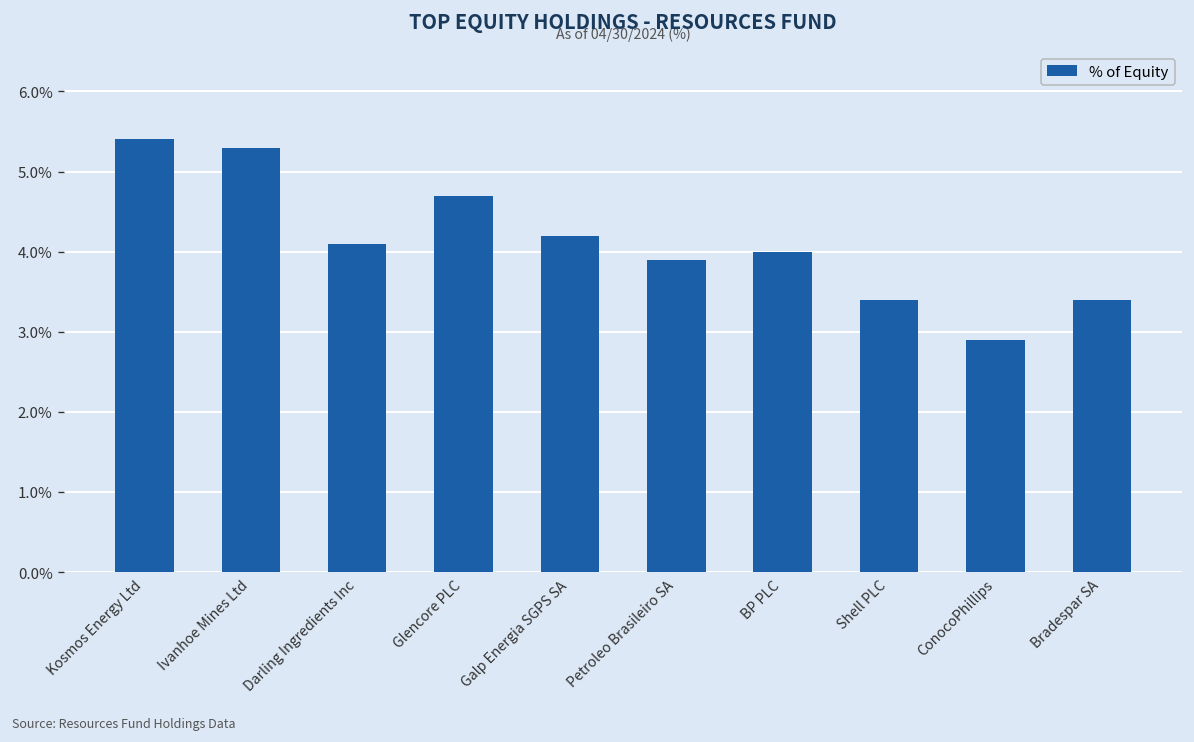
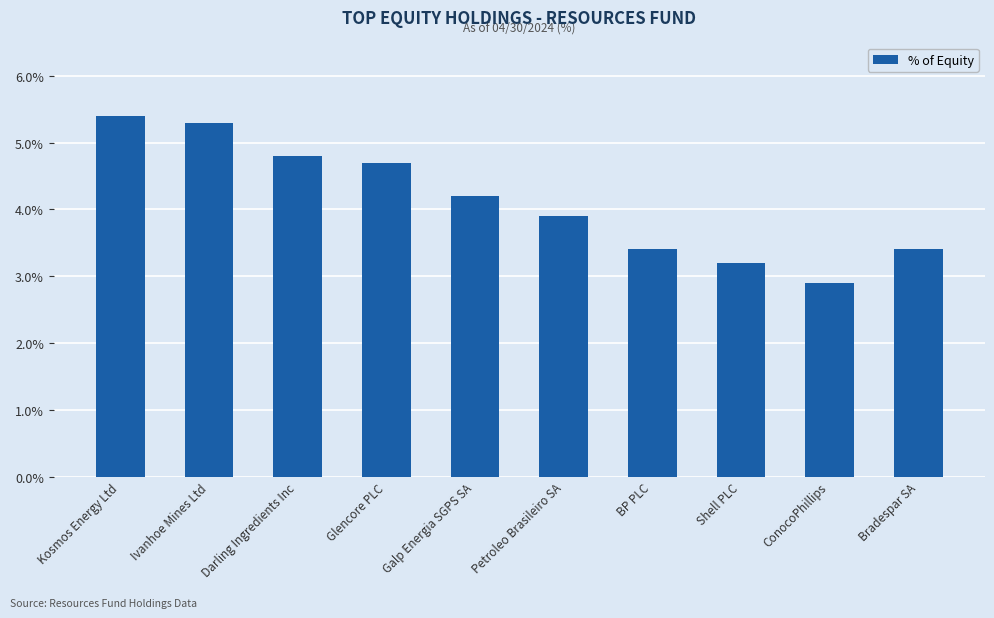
Darling Ingredients Inc: 4.1% -> 4.8%
BP PLC: 4.0% -> 3.4%
Shell PLC: 3.4% -> 3.2%
